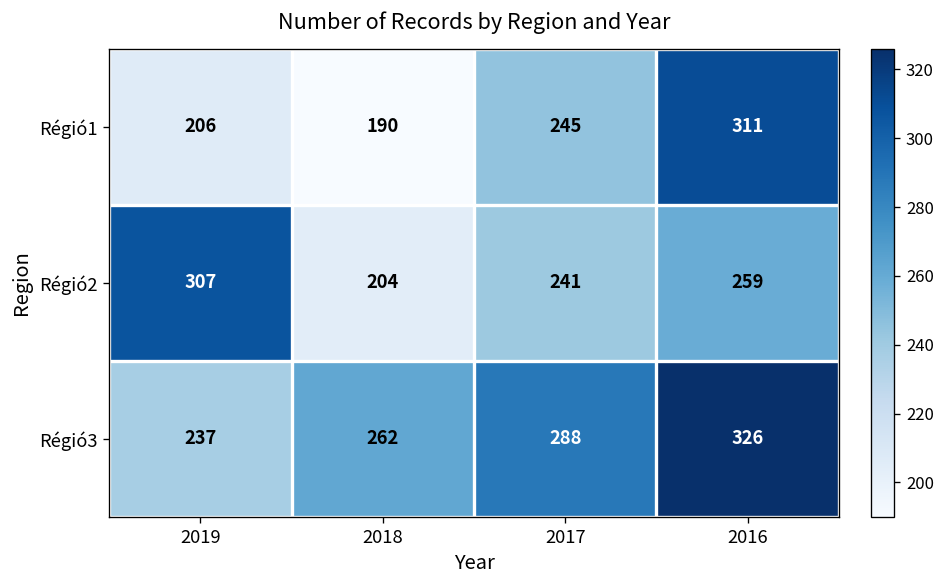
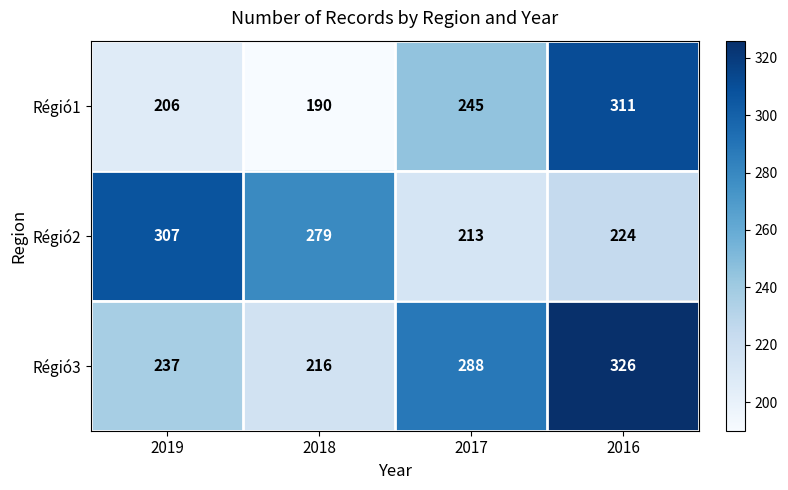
Régió2, 2018: 204 -> 279
Régió2, 2017: 241 -> 213
Régió2, 2016: 259 -> 224
Régió3, 2018: 262 -> 216
